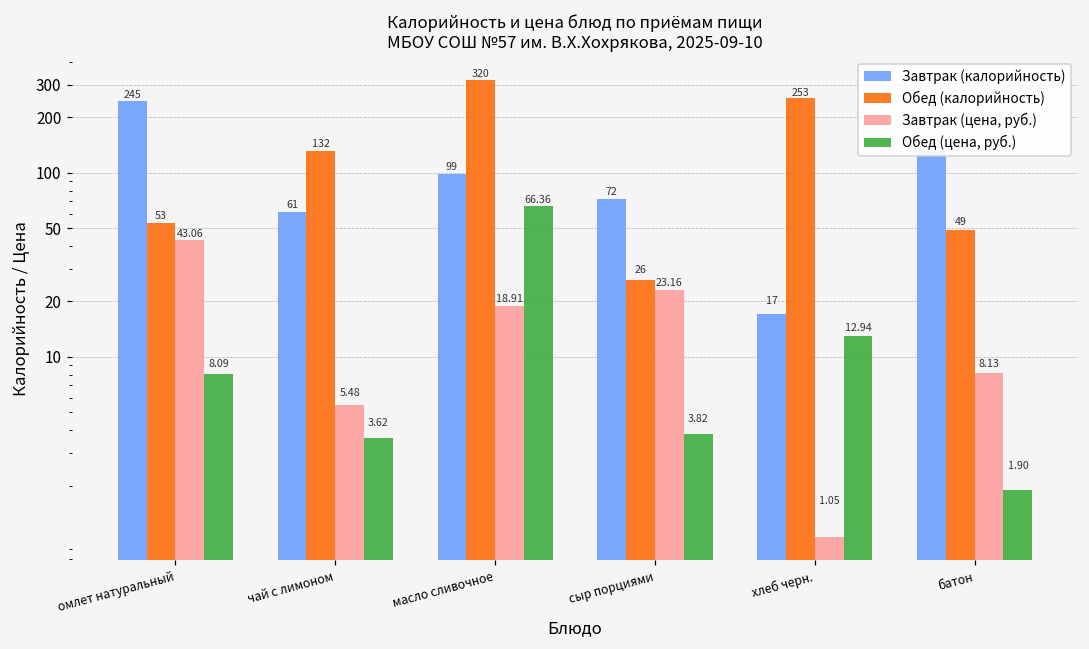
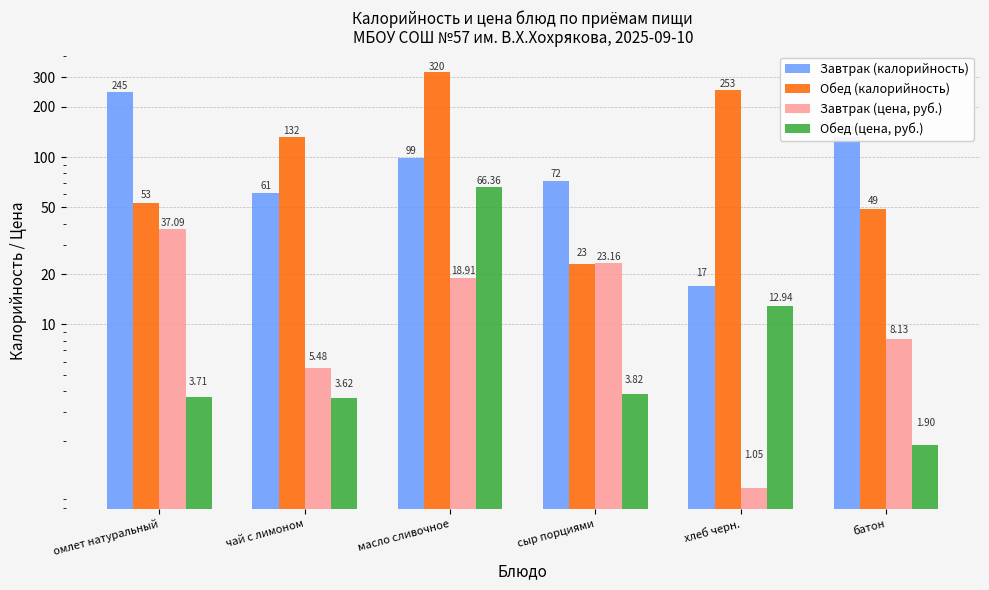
Завтрак (цена, руб.), омлет натуральный: 43.06 -> 37.09
Обед (цена, руб.), омлет натуральный: 8.09 -> 3.71
Обед (калорийность), сыр порциями: 26 -> 23
